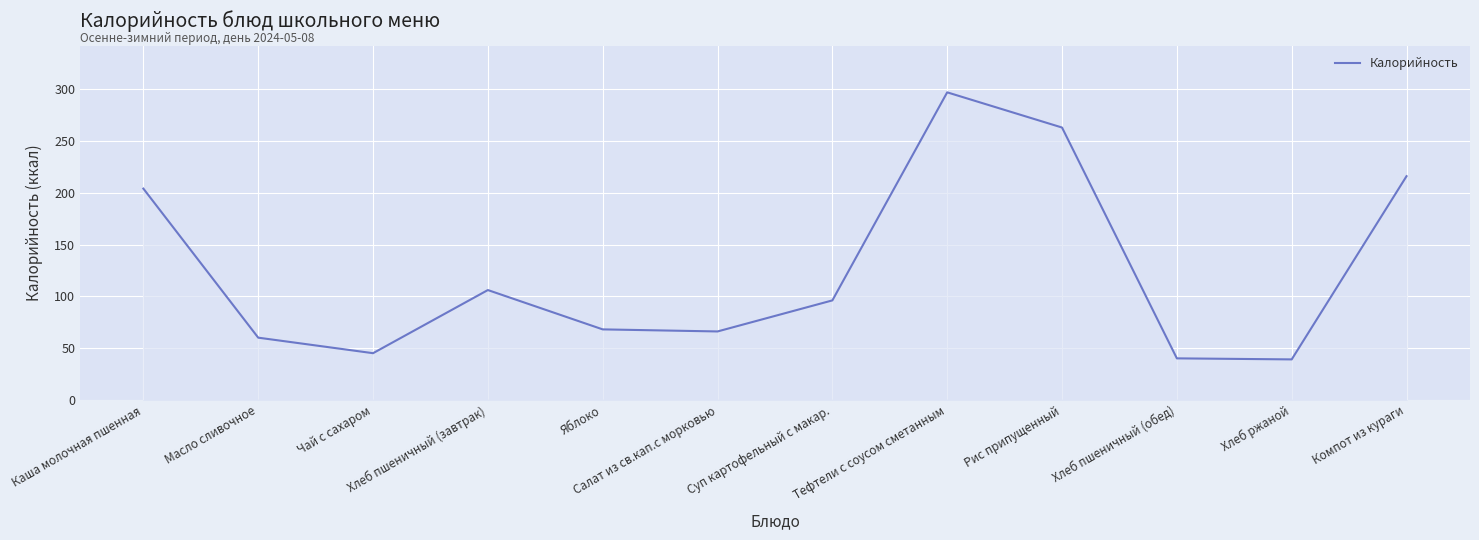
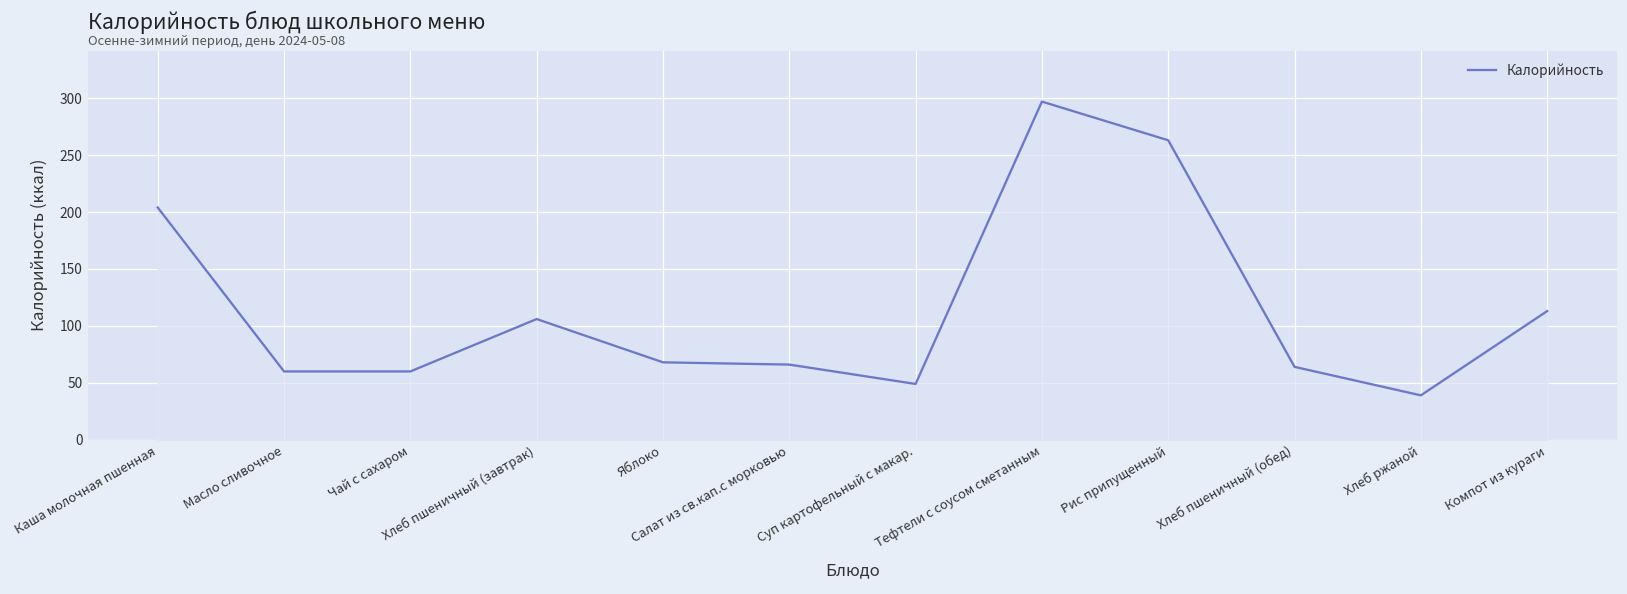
Чай с сахаром: 45 -> 60
Суп картофельный с макар.: 96 -> 49
Хлеб пшеничный (обед): 40 -> 64
Компот из кураги: 216 -> 113
